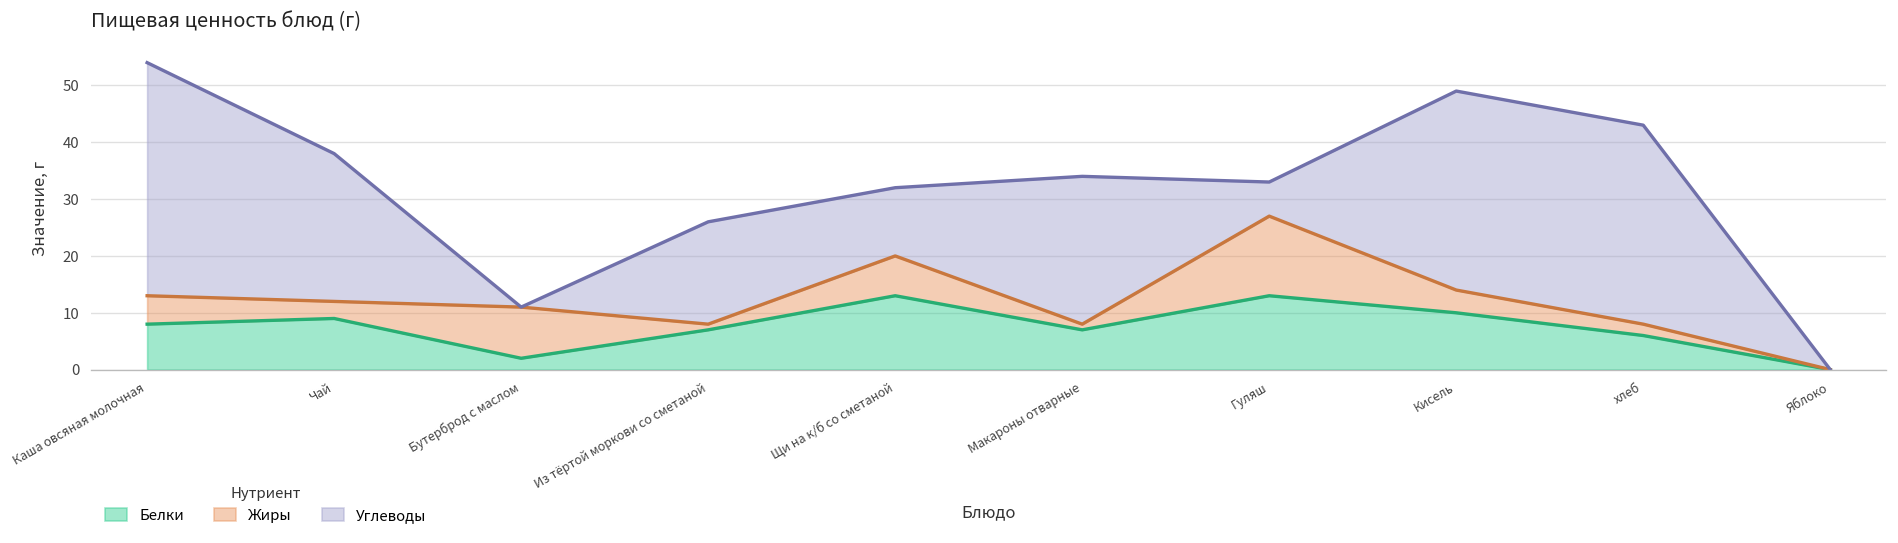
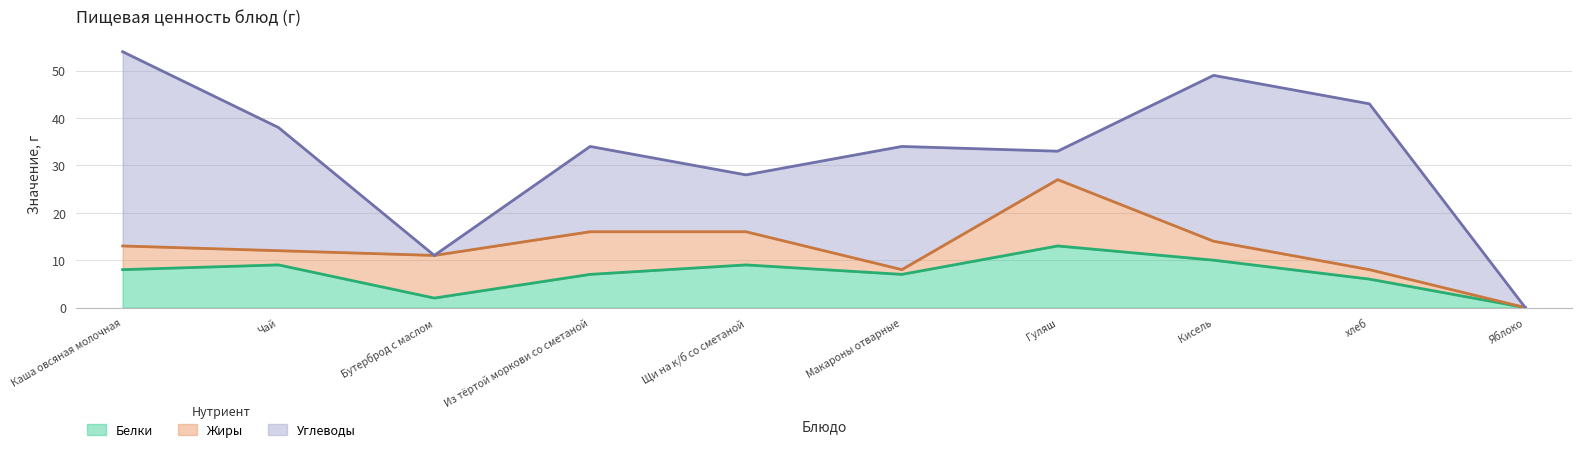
Жиры, Из тёртой моркови со сметаной: 1 -> 9
Белки, Щи на к/б со сметаной: 13 -> 9
